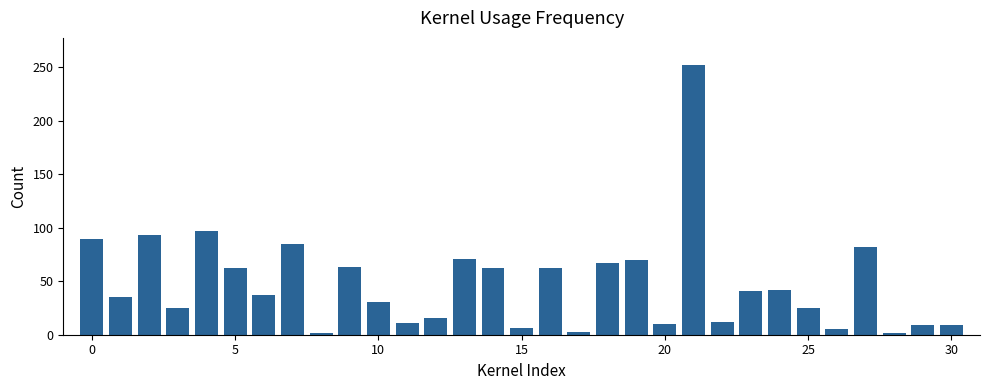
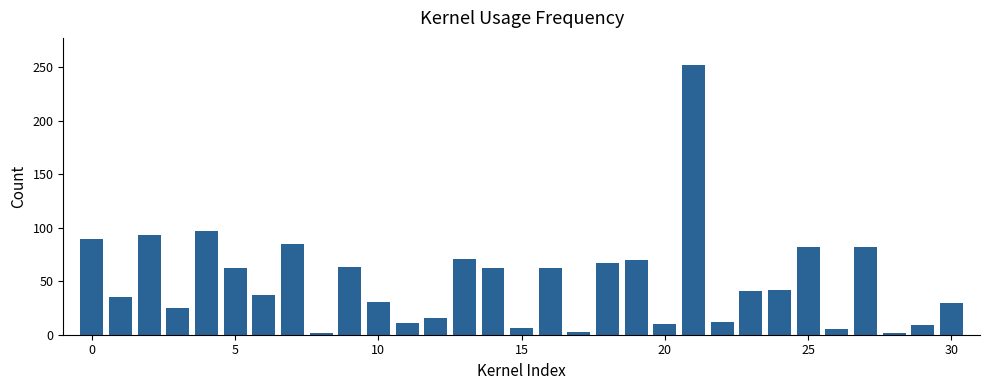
25: 25 -> 82
30: 9 -> 30
